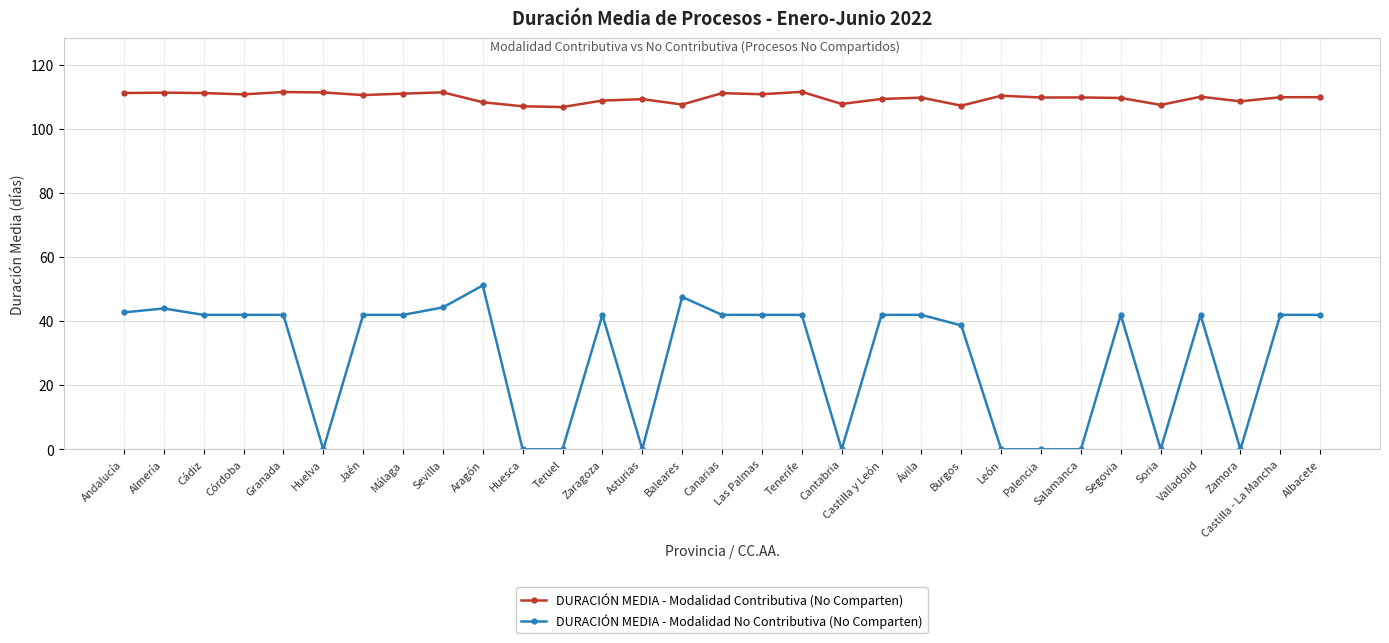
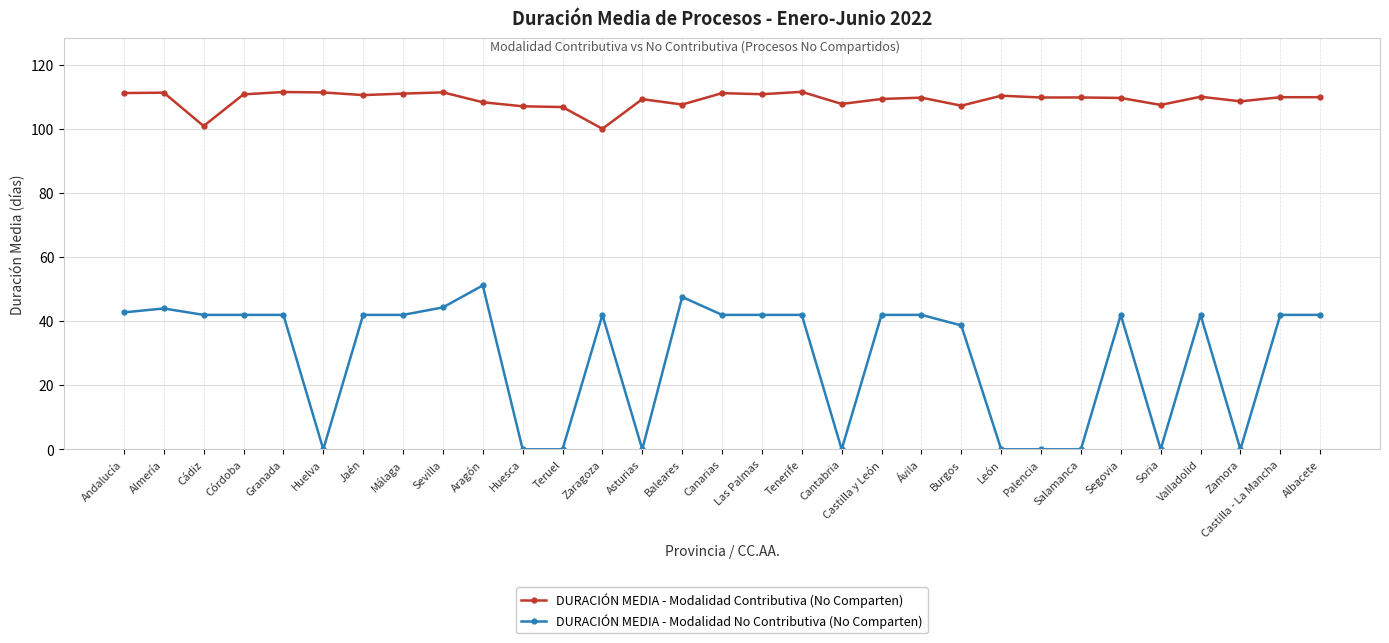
DURACIÓN MEDIA - Modalidad Contributiva (No Comparten), Cádiz: 111 -> 101
DURACIÓN MEDIA - Modalidad Contributiva (No Comparten), Zaragoza: 109 -> 100
